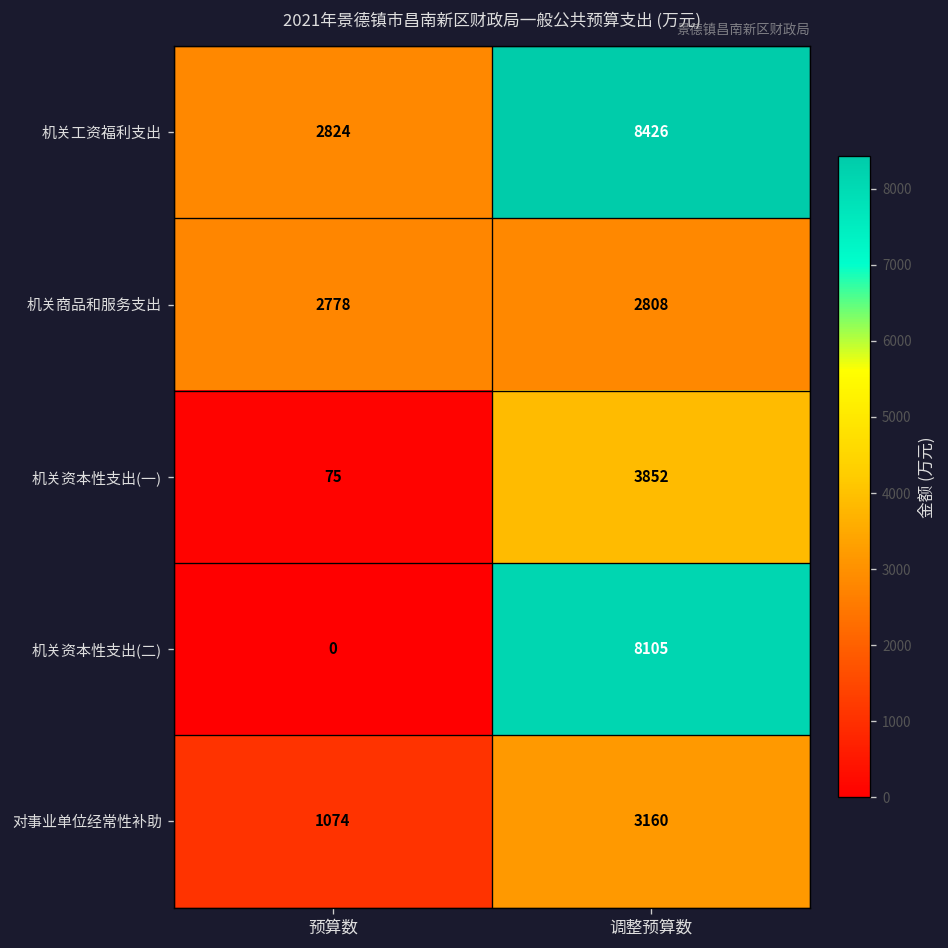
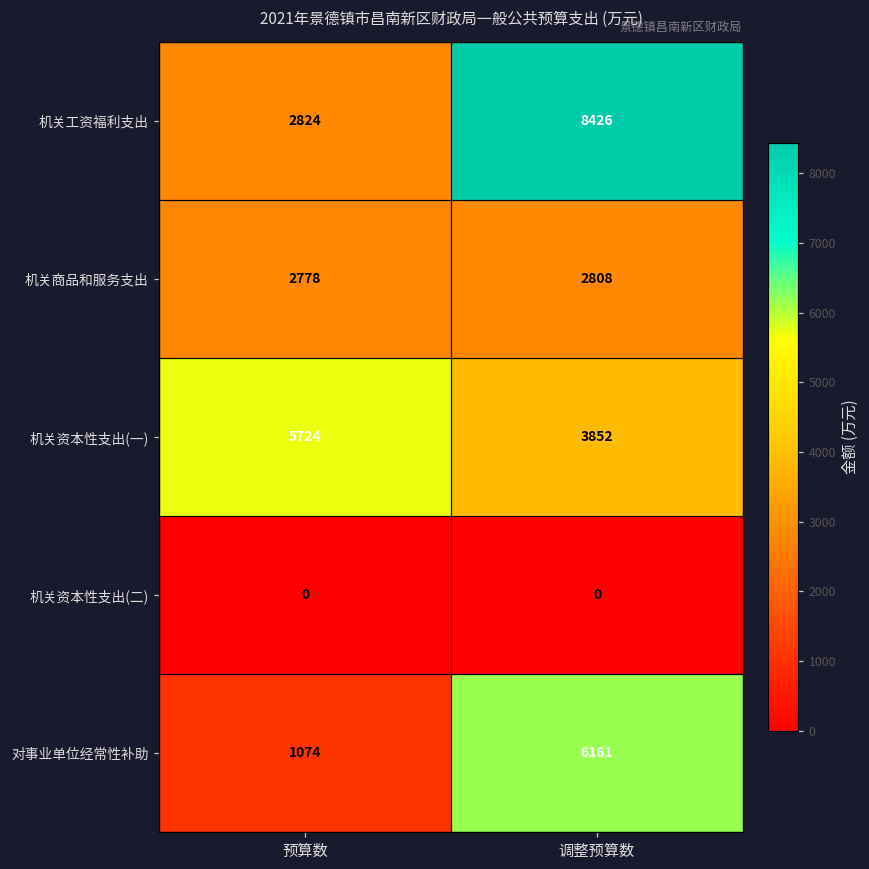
机关资本性支出(一), 预算数: 75 -> 5724
机关资本性支出(二), 调整预算数: 8105 -> 0
对事业单位经常性补助, 调整预算数: 3160 -> 6161
